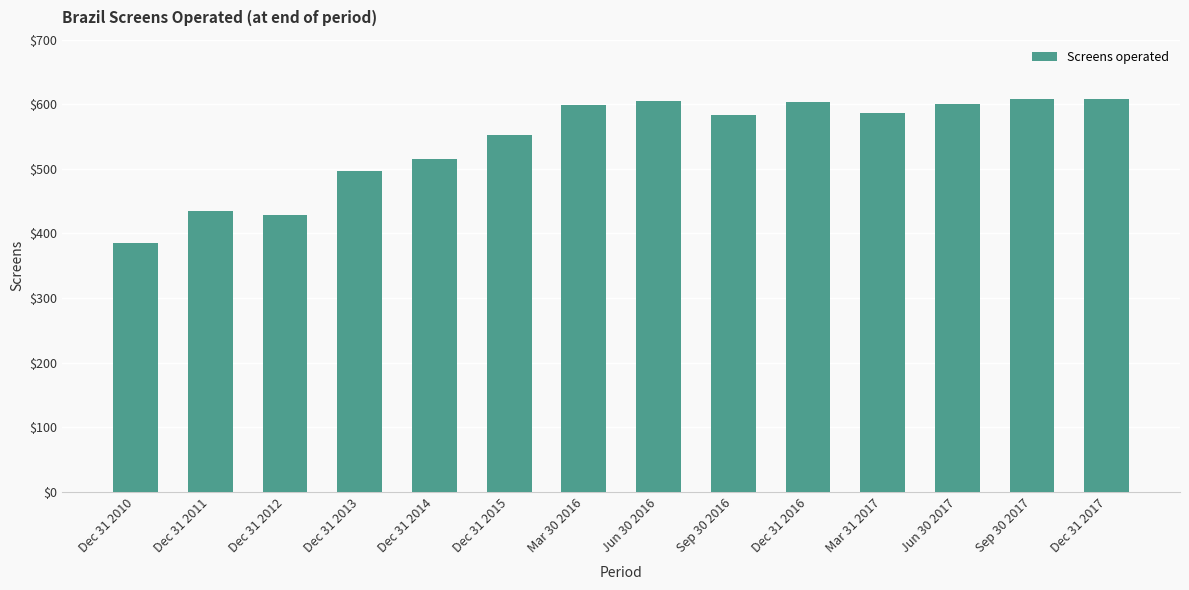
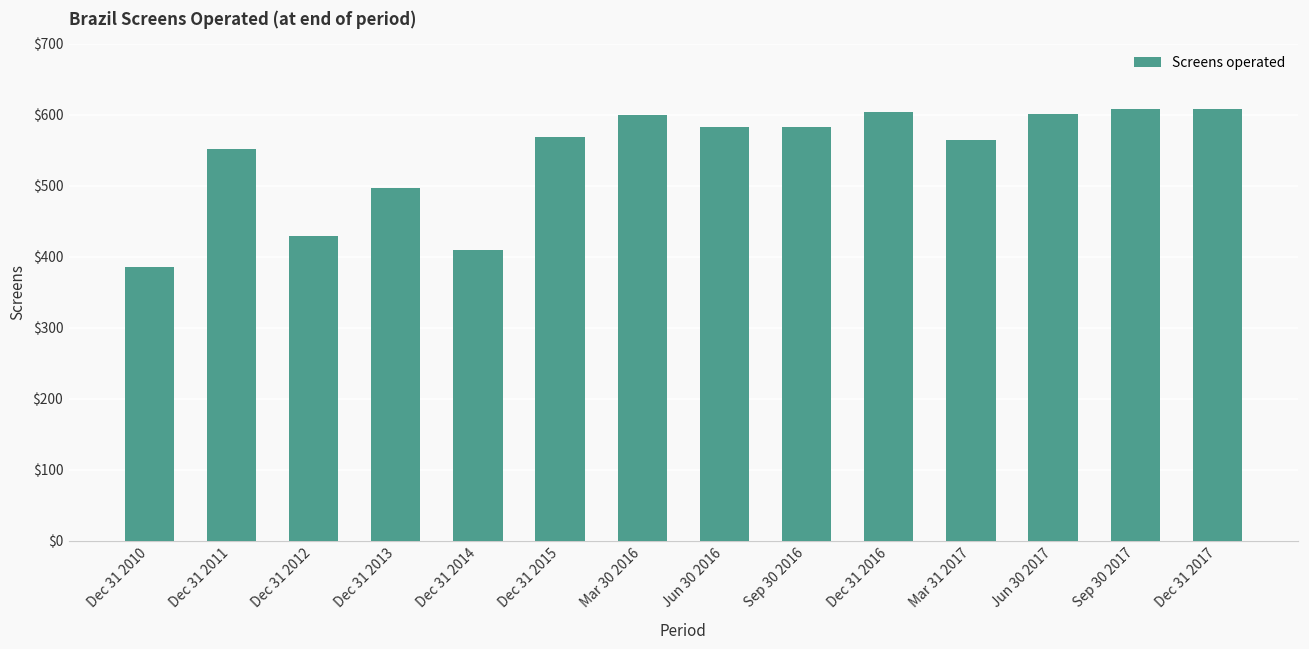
Dec 31 2011: $430 -> $550
Dec 31 2014: $520 -> $410
Dec 31 2015: $550 -> $570
Jun 30 2016: $610 -> $580
Mar 31 2017: $590 -> $560
